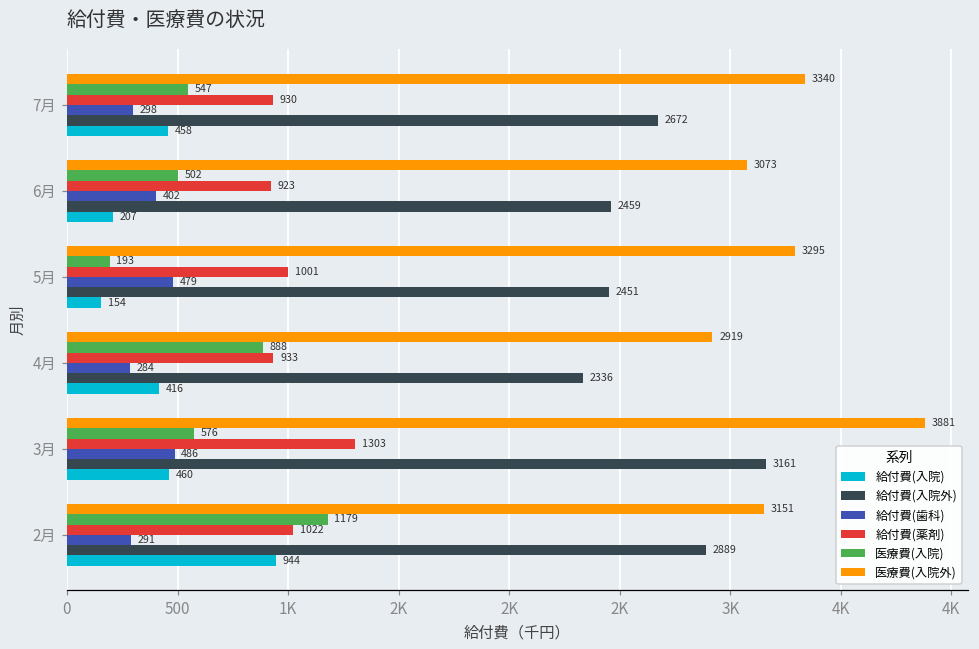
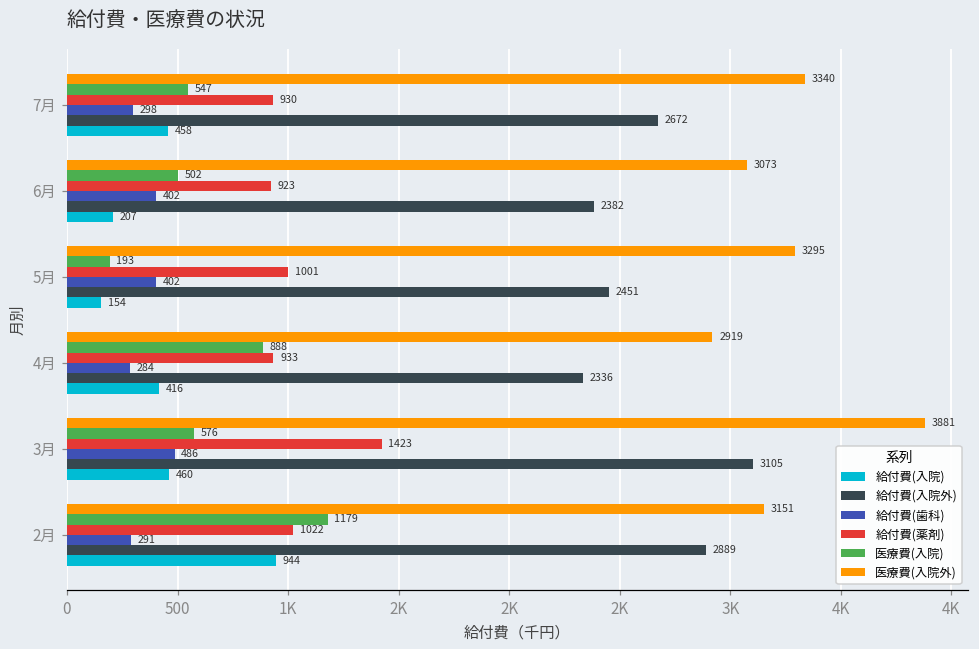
給付費(入院外), 6月: 2459 -> 2382
給付費(歯科), 5月: 479 -> 402
給付費(薬剤), 3月: 1303 -> 1423
給付費(入院外), 3月: 3161 -> 3105
